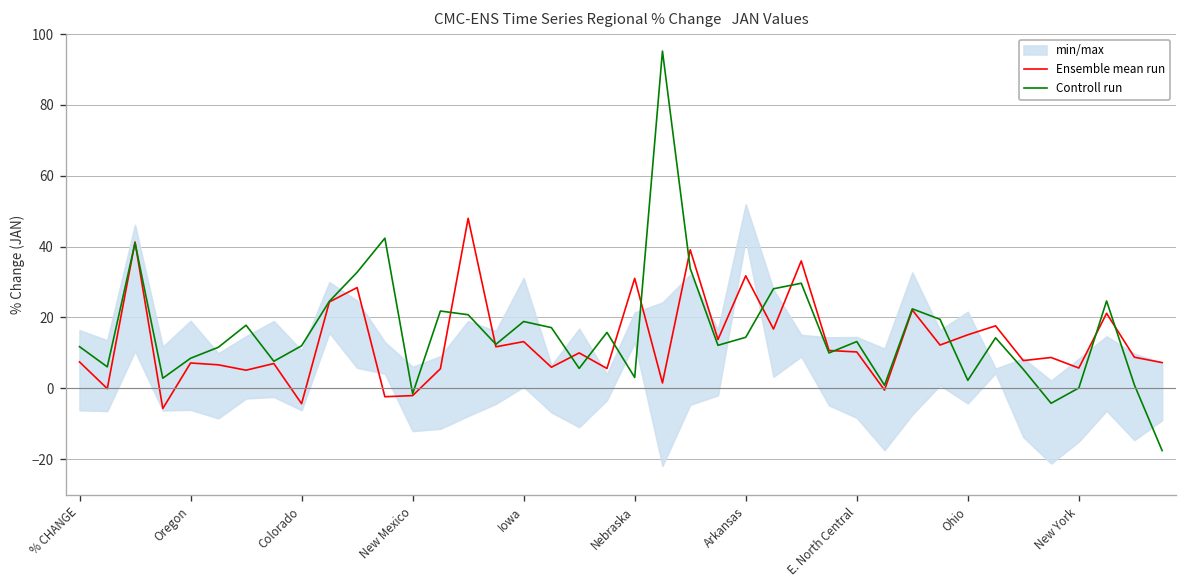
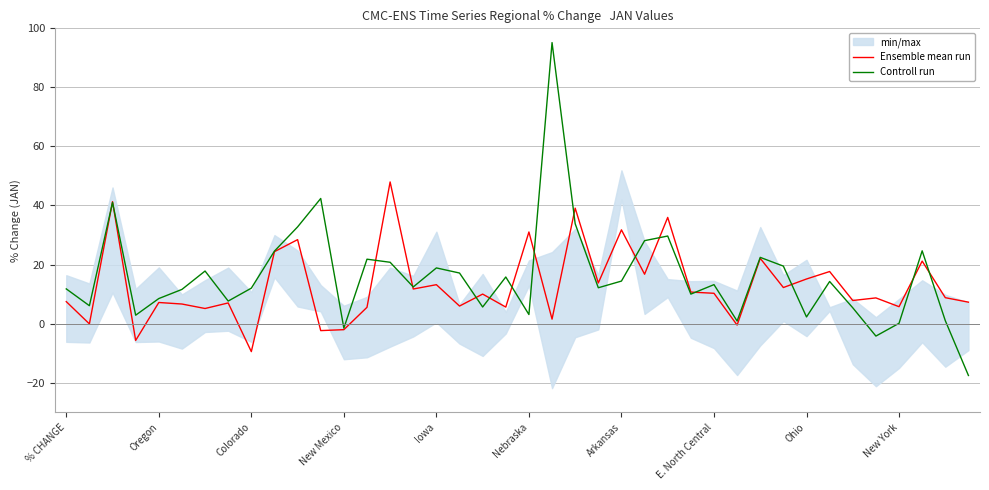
Ensemble mean run, Colorado: -4 -> -10
